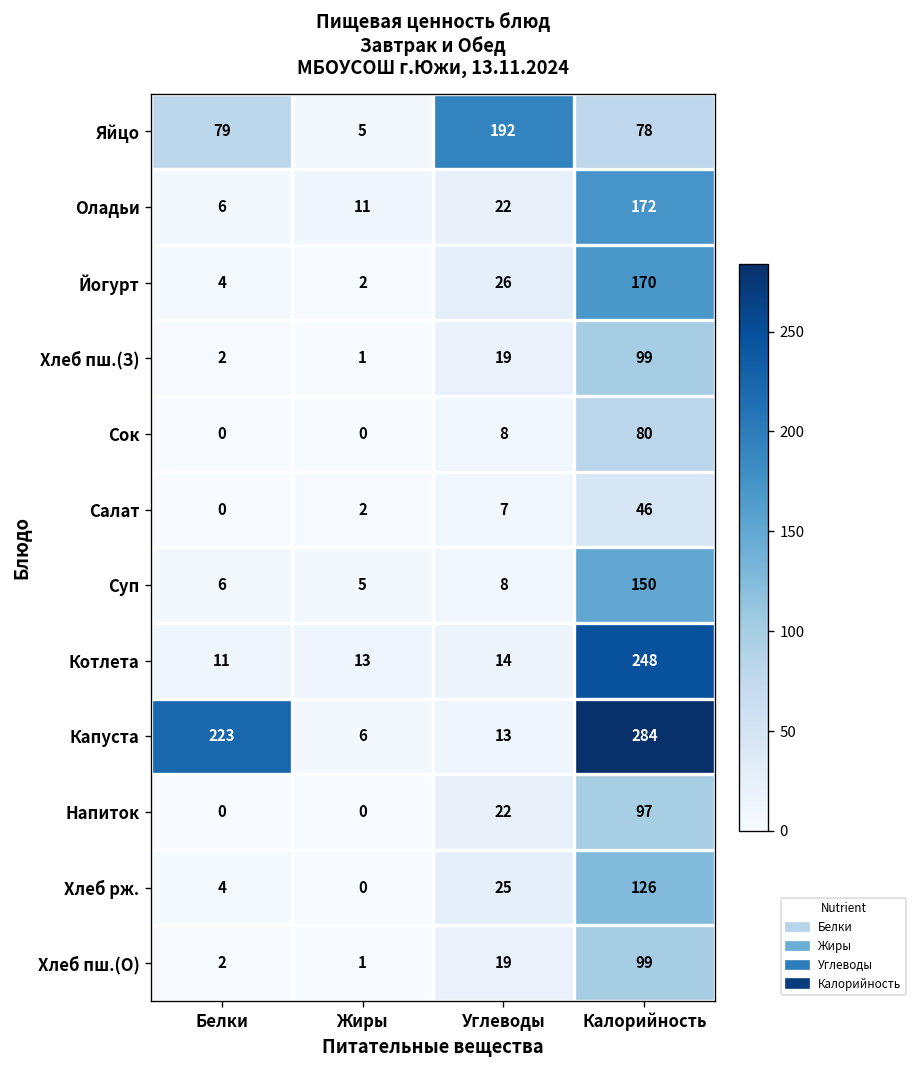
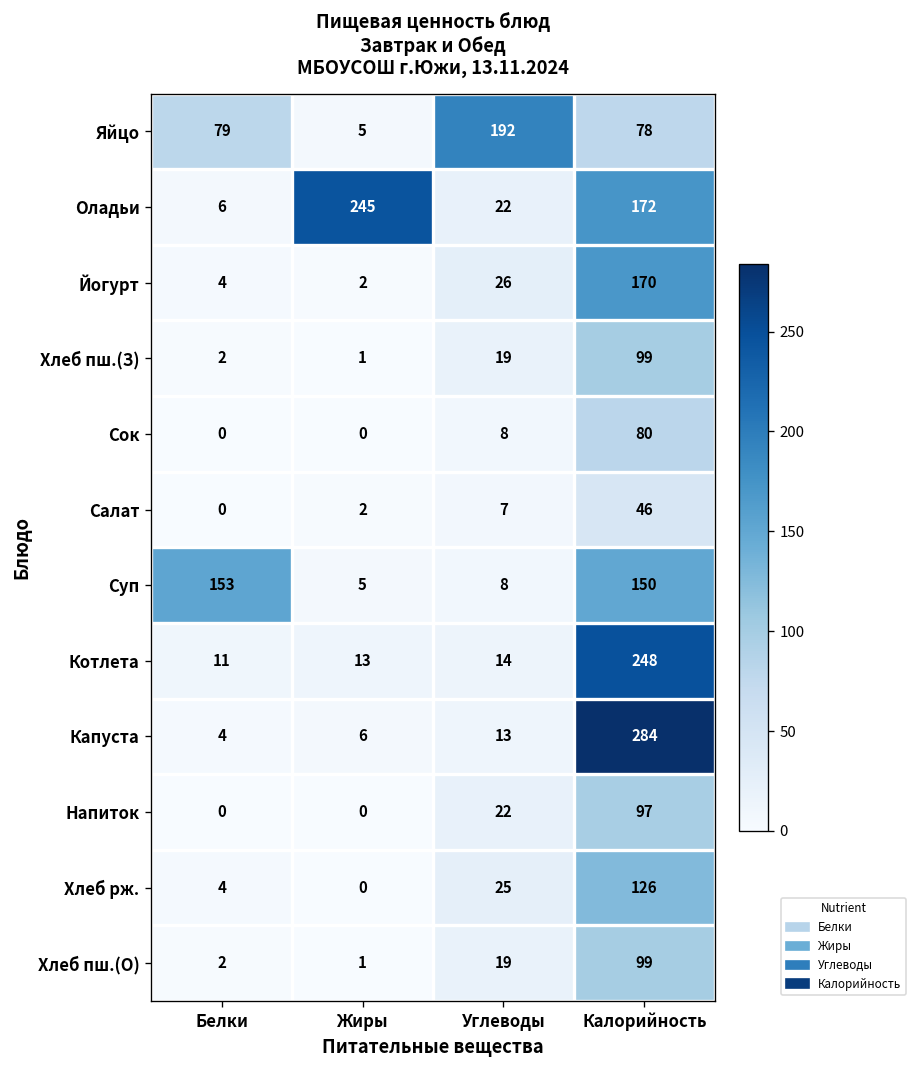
Оладьи, Жиры: 11 -> 245
Суп, Белки: 6 -> 153
Капуста, Белки: 223 -> 4
